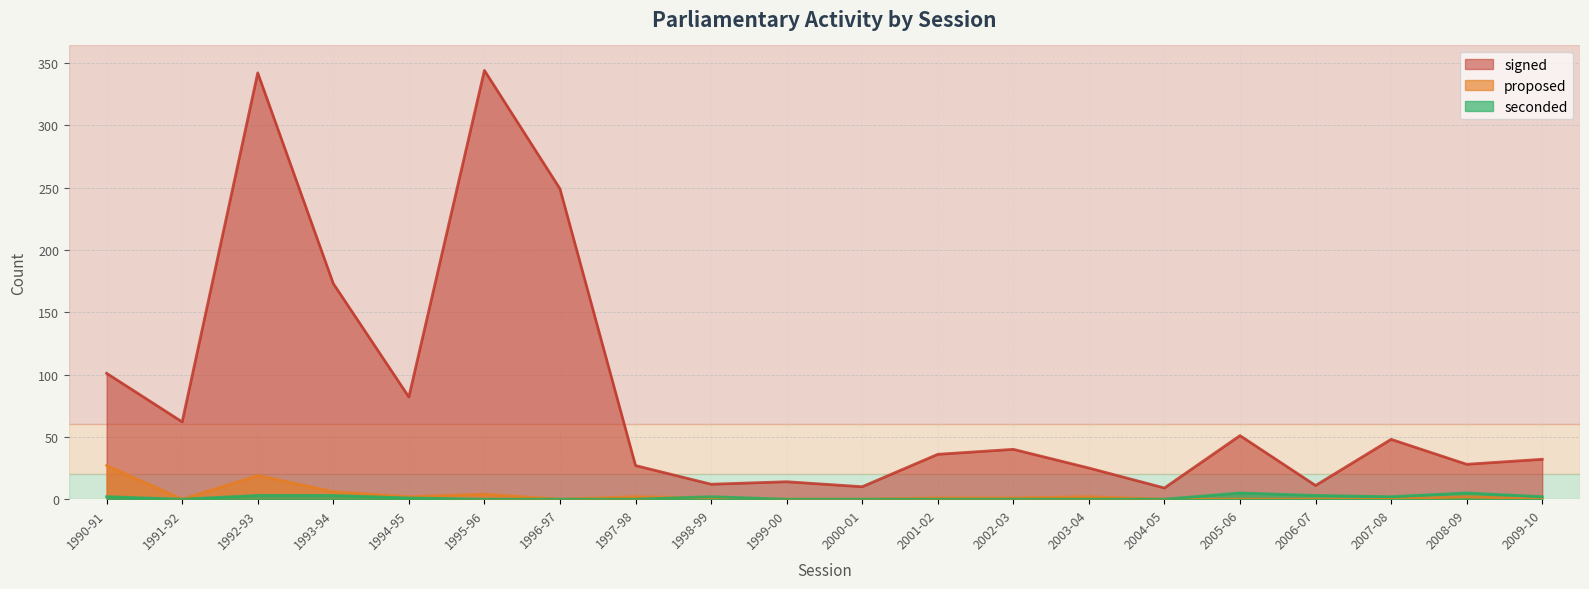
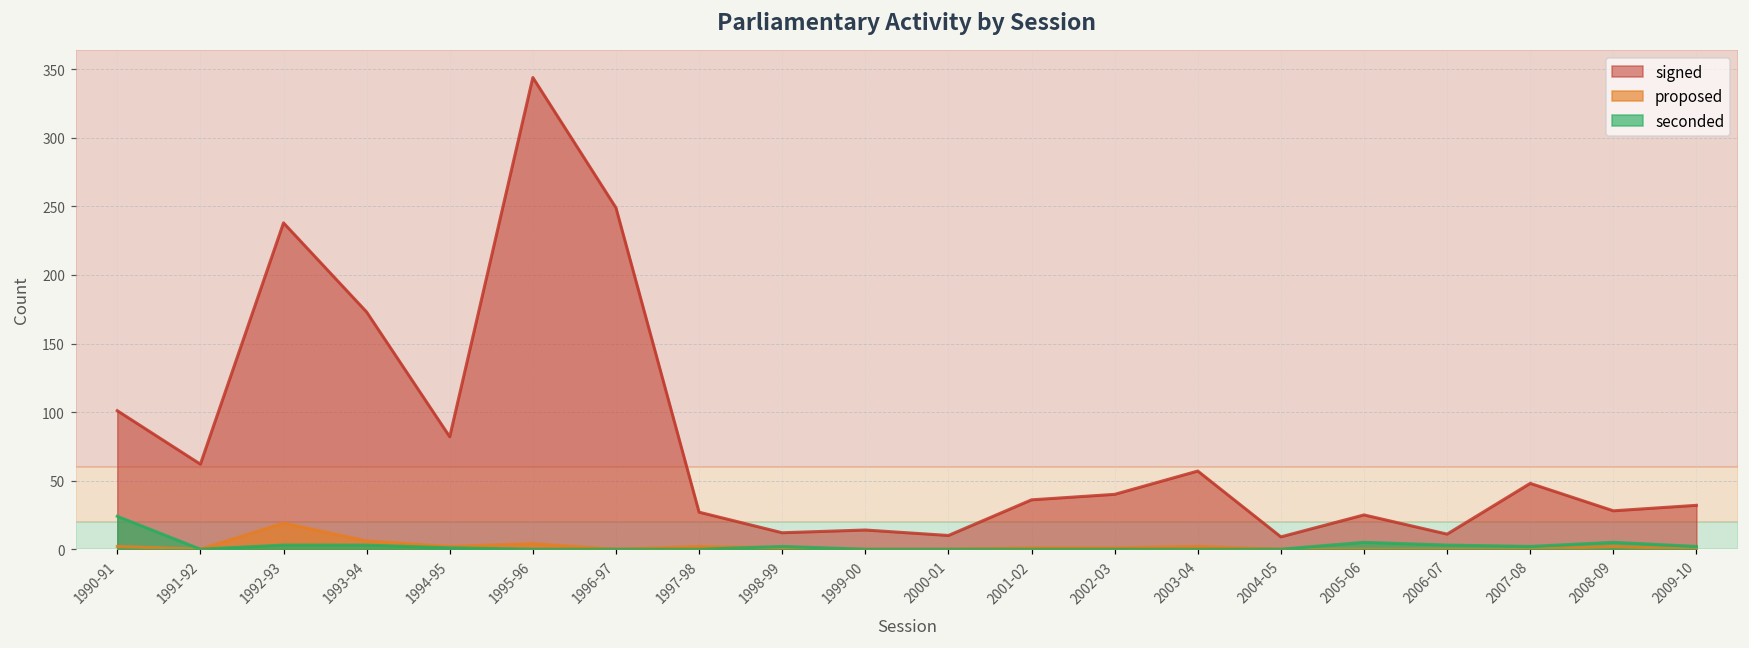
proposed, 1990-91: 27 -> 2
seconded, 1990-91: 2 -> 24
signed, 1992-93: 342 -> 238
signed, 2003-04: 25 -> 57
signed, 2005-06: 51 -> 25
